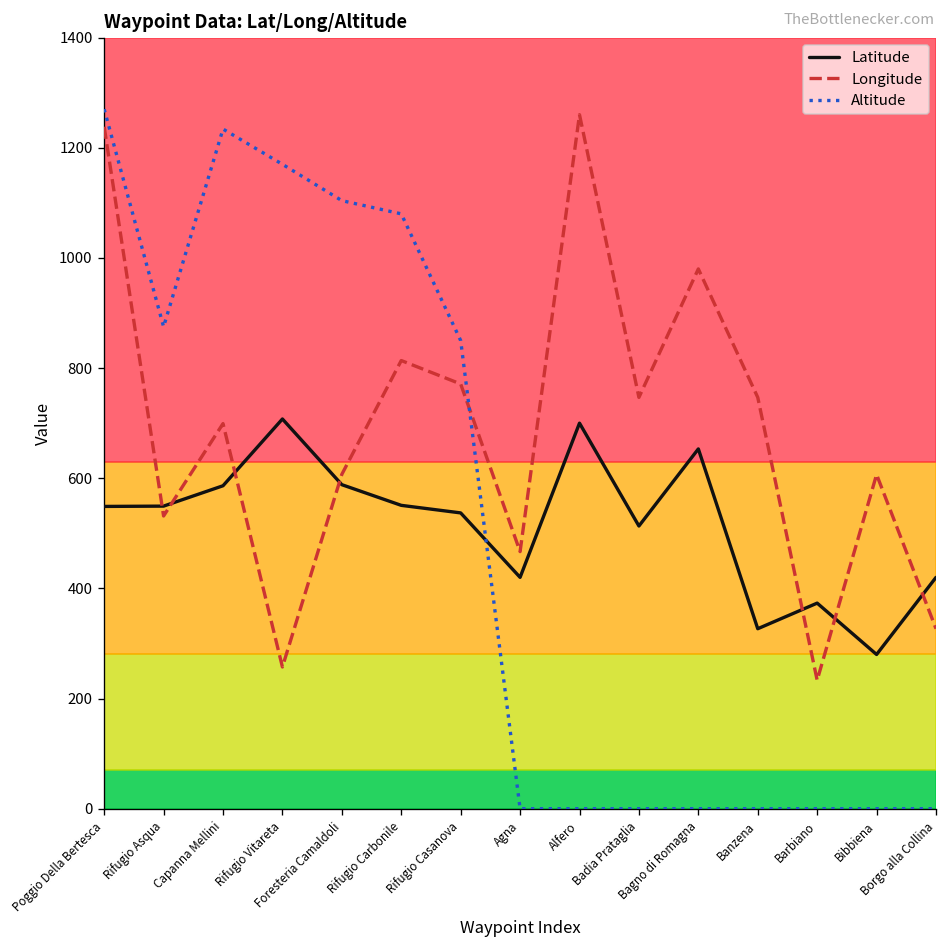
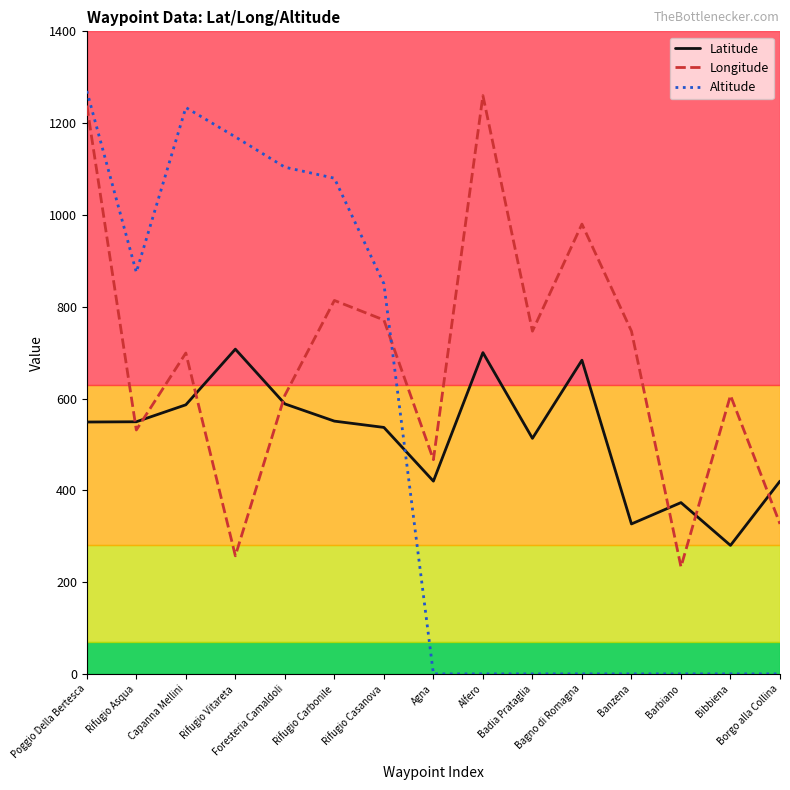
Latitude, Bagno di Romagna: 650 -> 680
